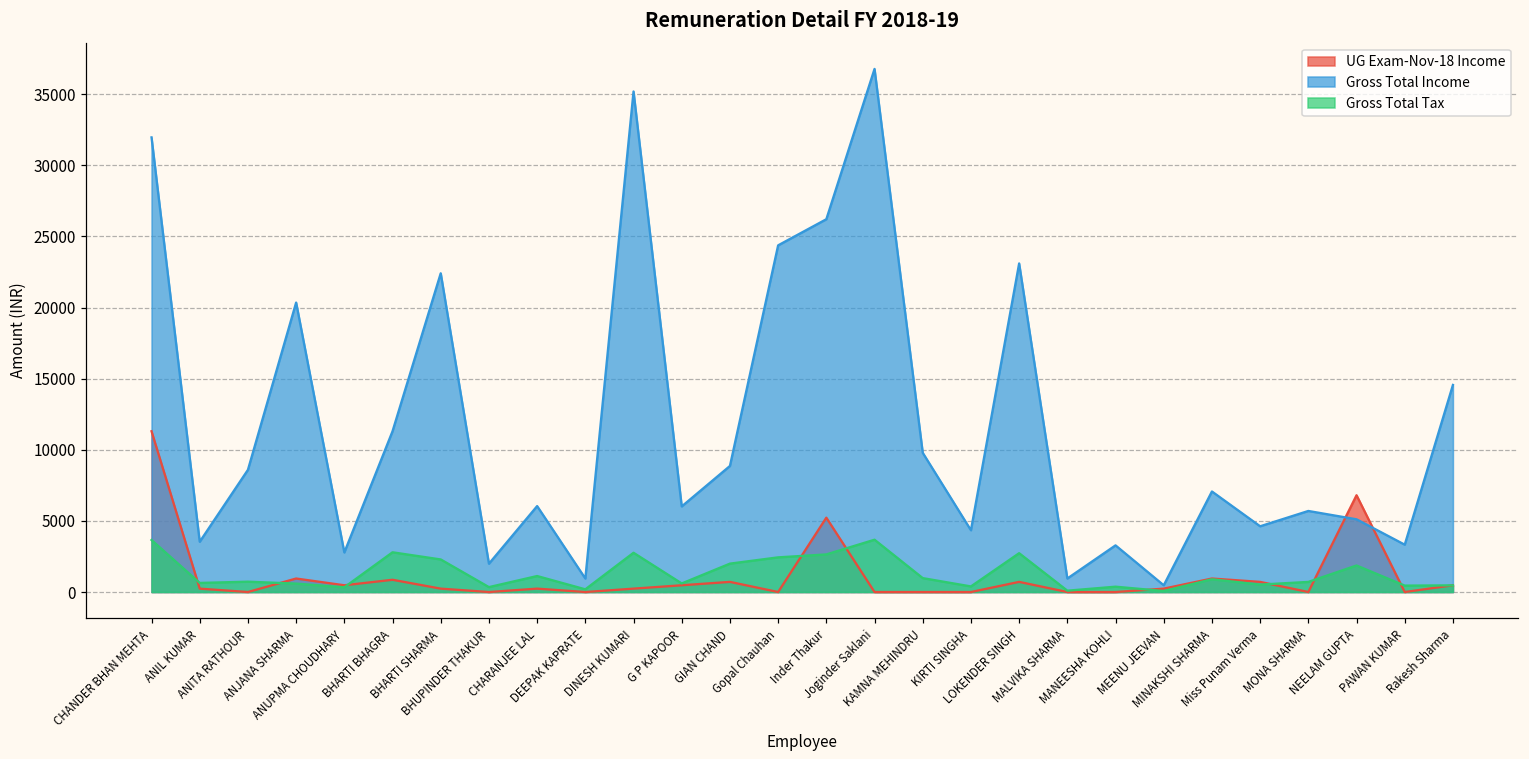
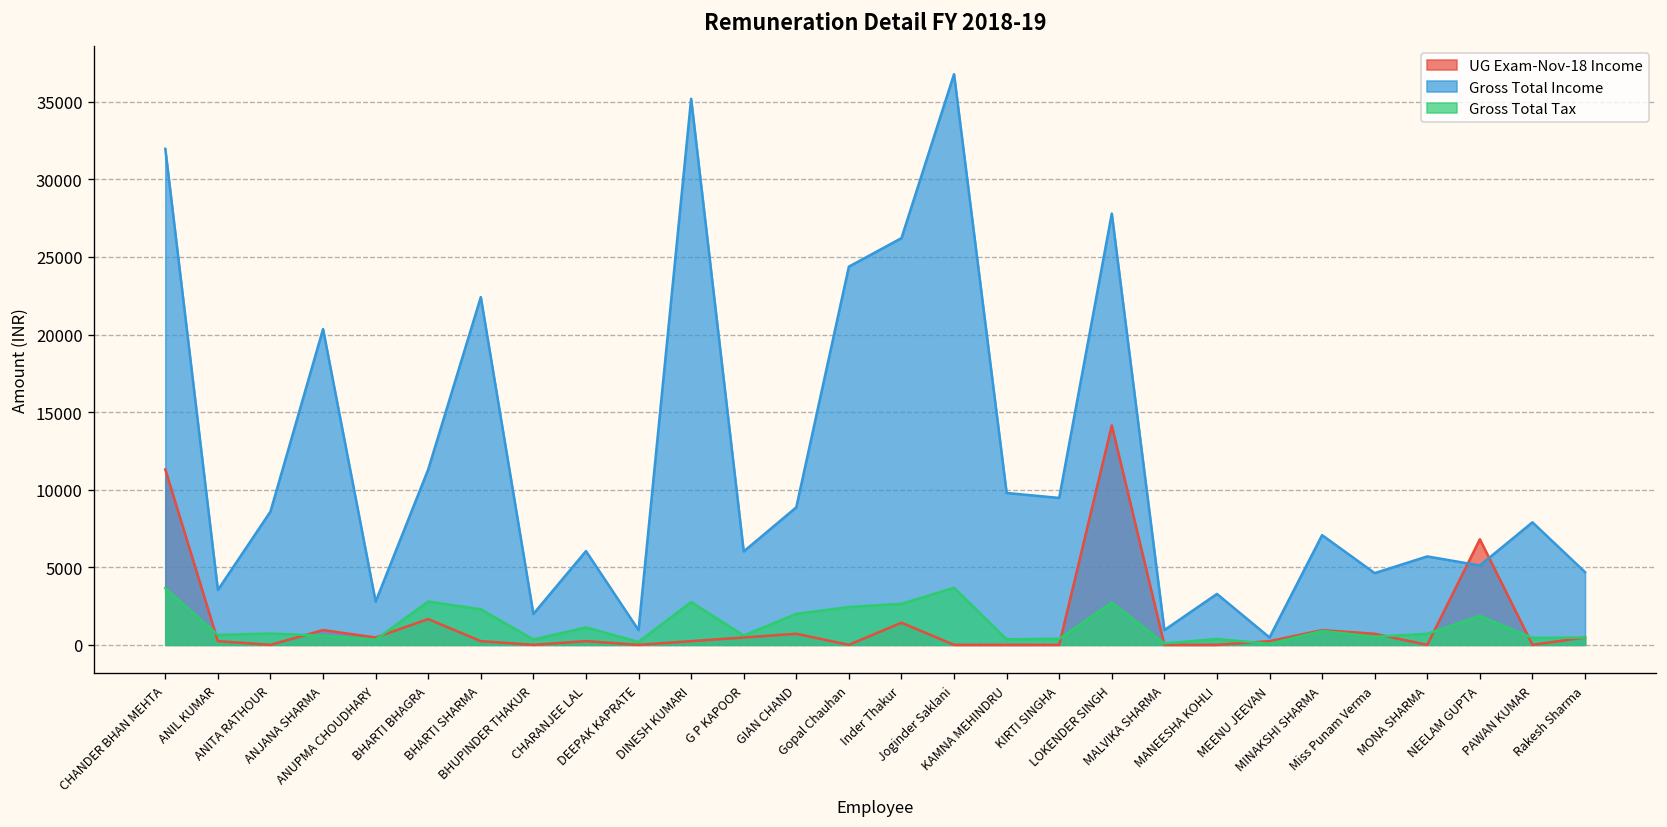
UG Exam-Nov-18 Income, BHARTI BHAGRA: 900 -> 1700
UG Exam-Nov-18 Income, Inder Thakur: 5200 -> 1400
Gross Total Tax, KAMNA MEHINDRU: 1000 -> 400
Gross Total Income, KIRTI SINGHA: 4300 -> 9500
UG Exam-Nov-18 Income, LOKENDER SINGH: 700 -> 14100
Gross Total Income, LOKENDER SINGH: 23100 -> 27800
Gross Total Income, PAWAN KUMAR: 3300 -> 7900
Gross Total Income, Rakesh Sharma: 14600 -> 4700
